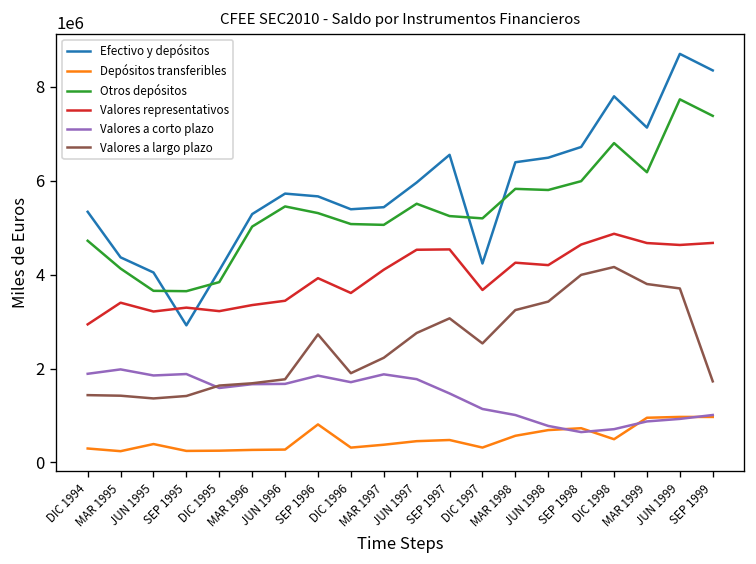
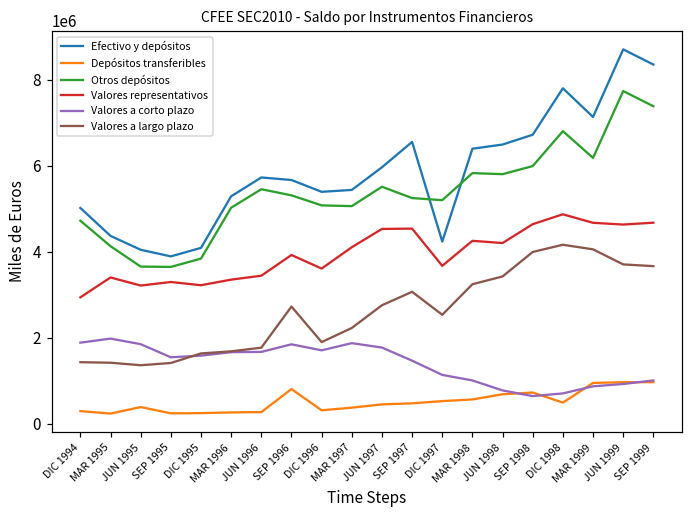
Efectivo y depósitos, DIC 1994: 5300000 -> 5000000
Efectivo y depósitos, SEP 1995: 2900000 -> 3900000
Valores a corto plazo, SEP 1995: 1900000 -> 1500000
Depósitos transferibles, DIC 1997: 300000 -> 500000
Valores a largo plazo, MAR 1999: 3800000 -> 4100000
Valores a largo plazo, SEP 1999: 1700000 -> 3700000
